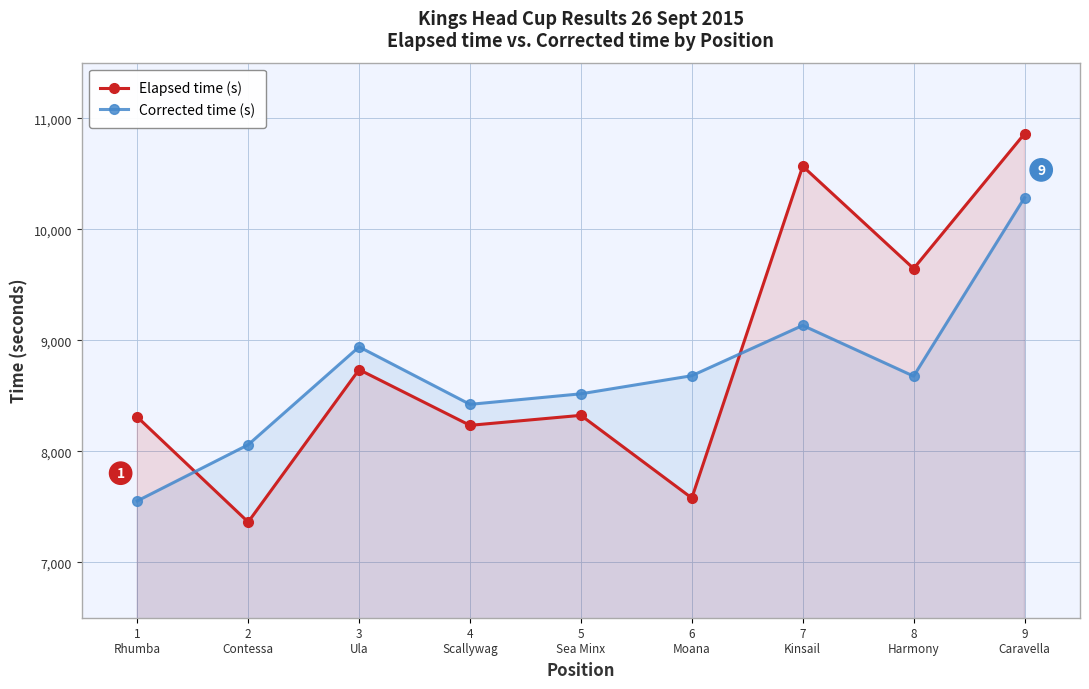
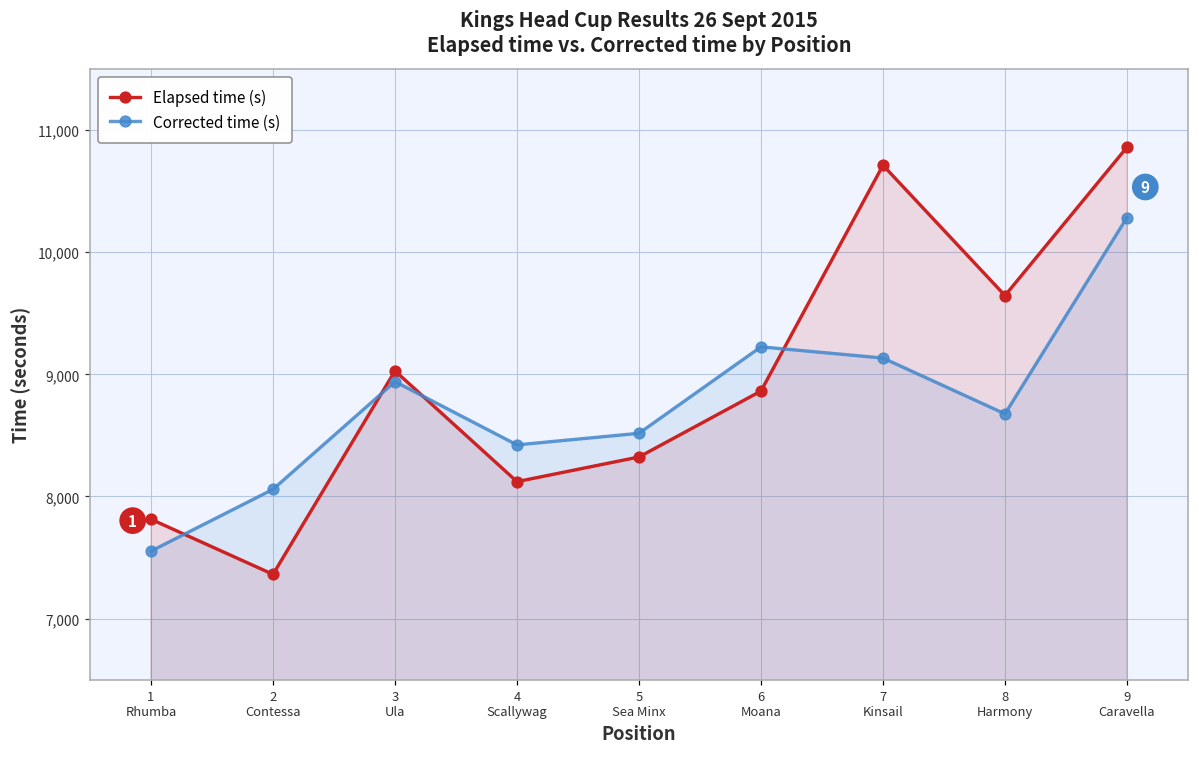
Elapsed time (s), 1 Rhumba: 8,310 -> 7,810
Elapsed time (s), 3 Ula: 8,740 -> 9,030
Elapsed time (s), 4 Scallywag: 8,230 -> 8,120
Elapsed time (s), 6 Moana: 7,580 -> 8,860
Corrected time (s), 6 Moana: 8,680 -> 9,230
Elapsed time (s), 7 Kinsail: 10,570 -> 10,710
